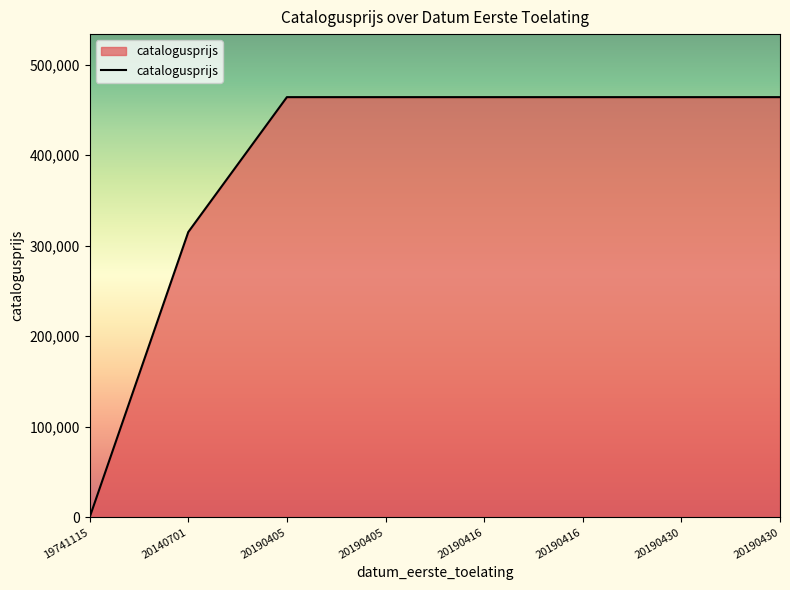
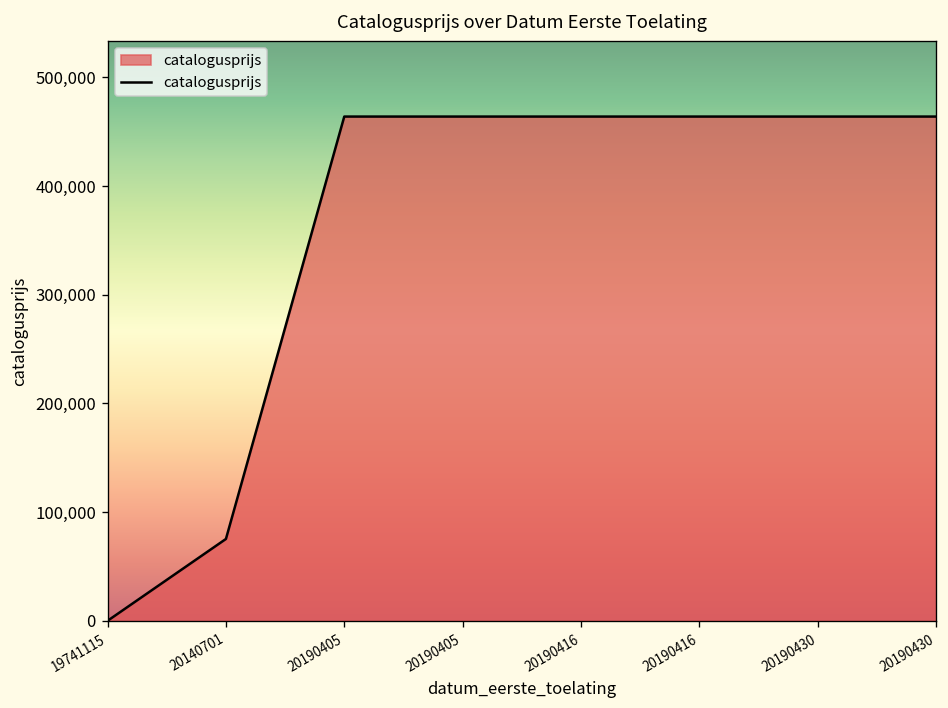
20140701: 320,000 -> 80,000
